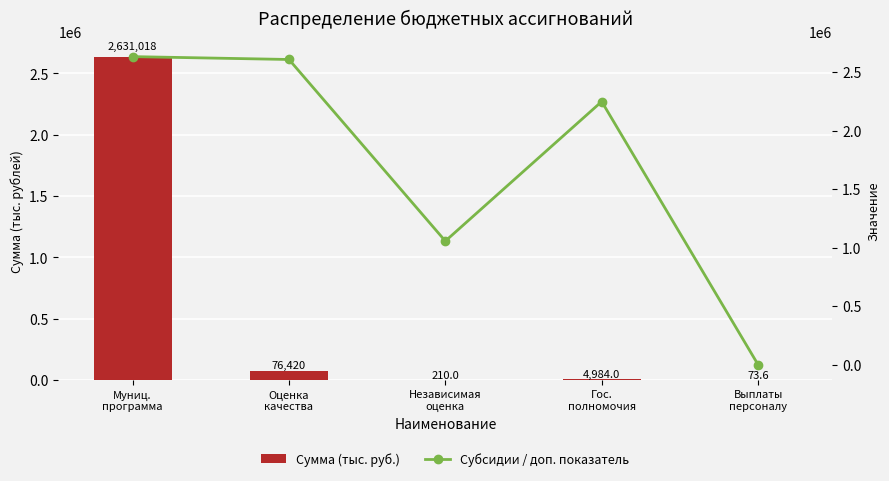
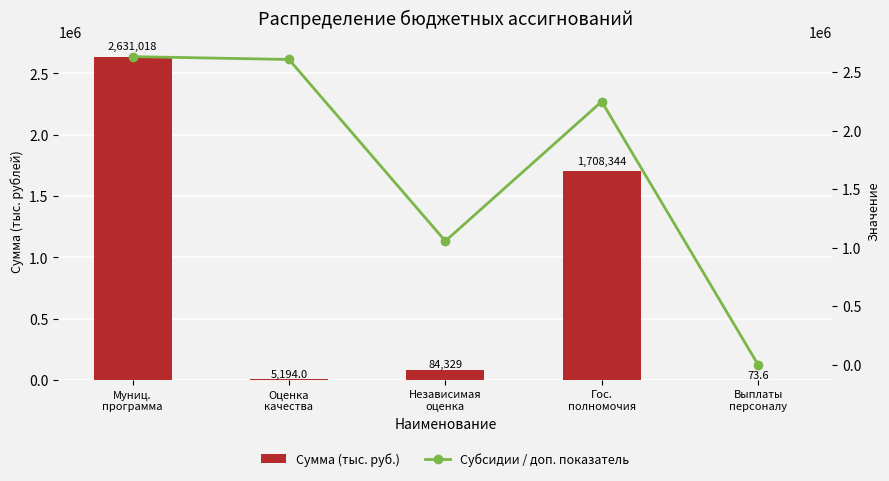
Сумма (тыс. руб.), Оценка качества: 76,420 -> 5,194.0
Сумма (тыс. руб.), Независимая оценка: 210.0 -> 84,329
Сумма (тыс. руб.), Гос. полномочия: 4,984.0 -> 1,708,344
